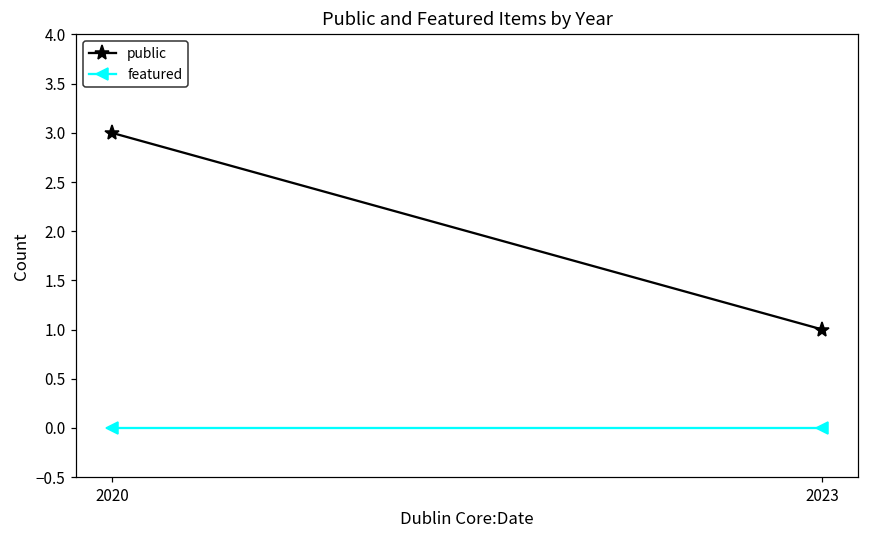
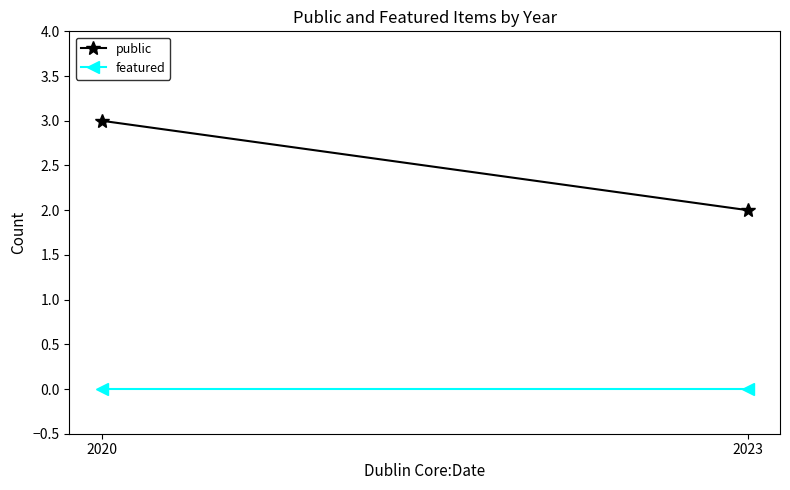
public, 2023: 1 -> 2
